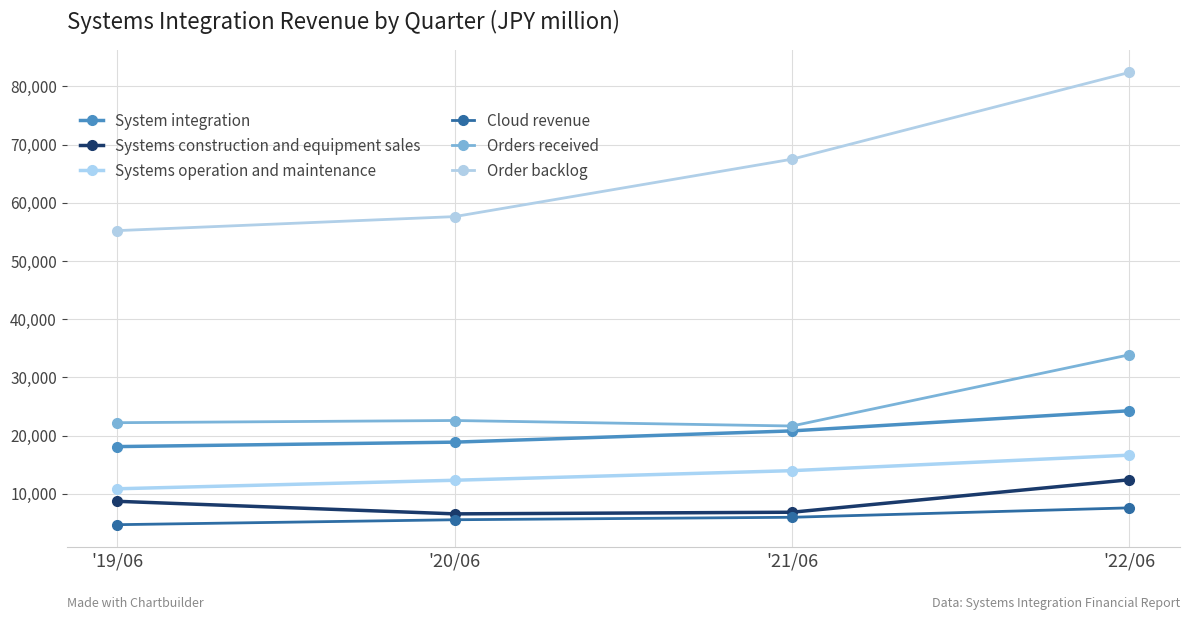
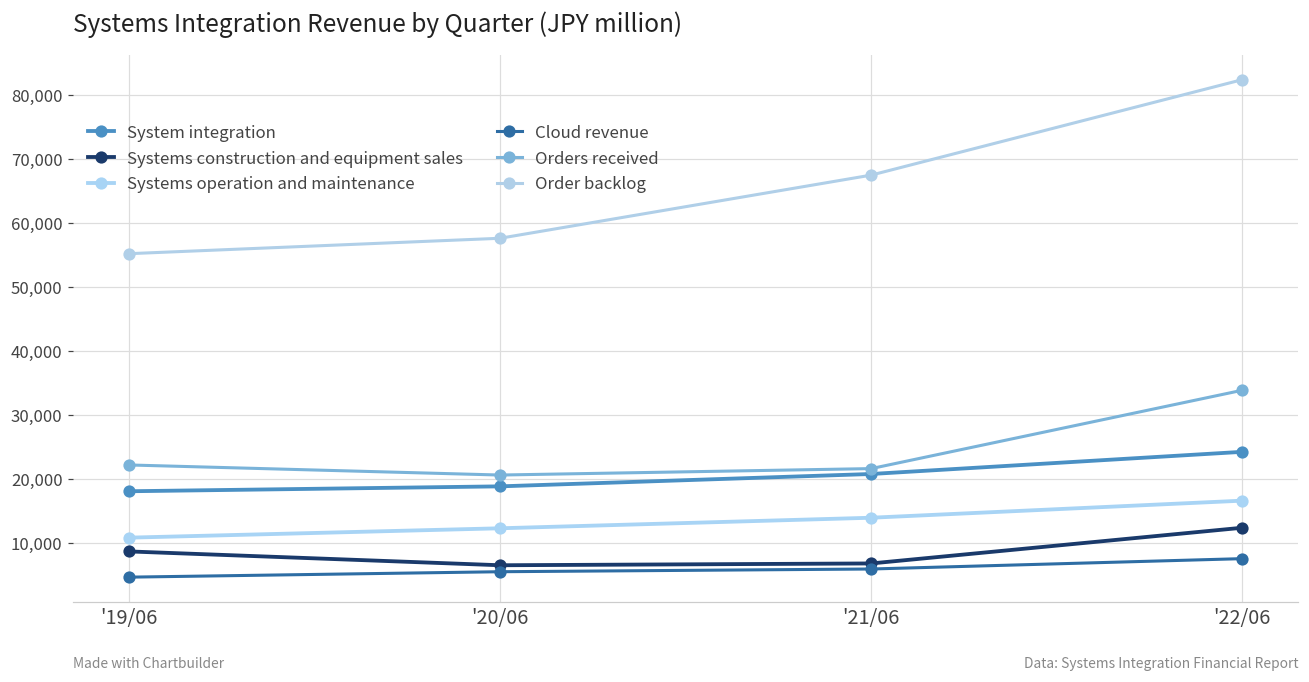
Orders received, '20/06: 23,000 -> 21,000
